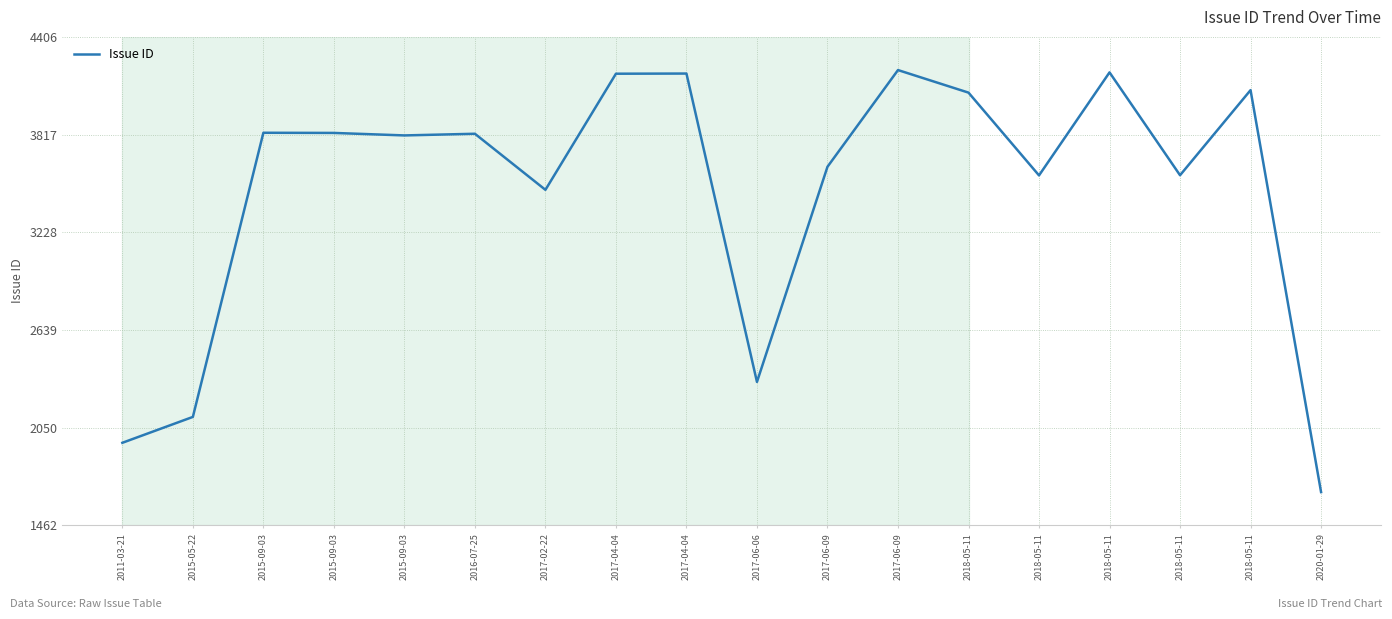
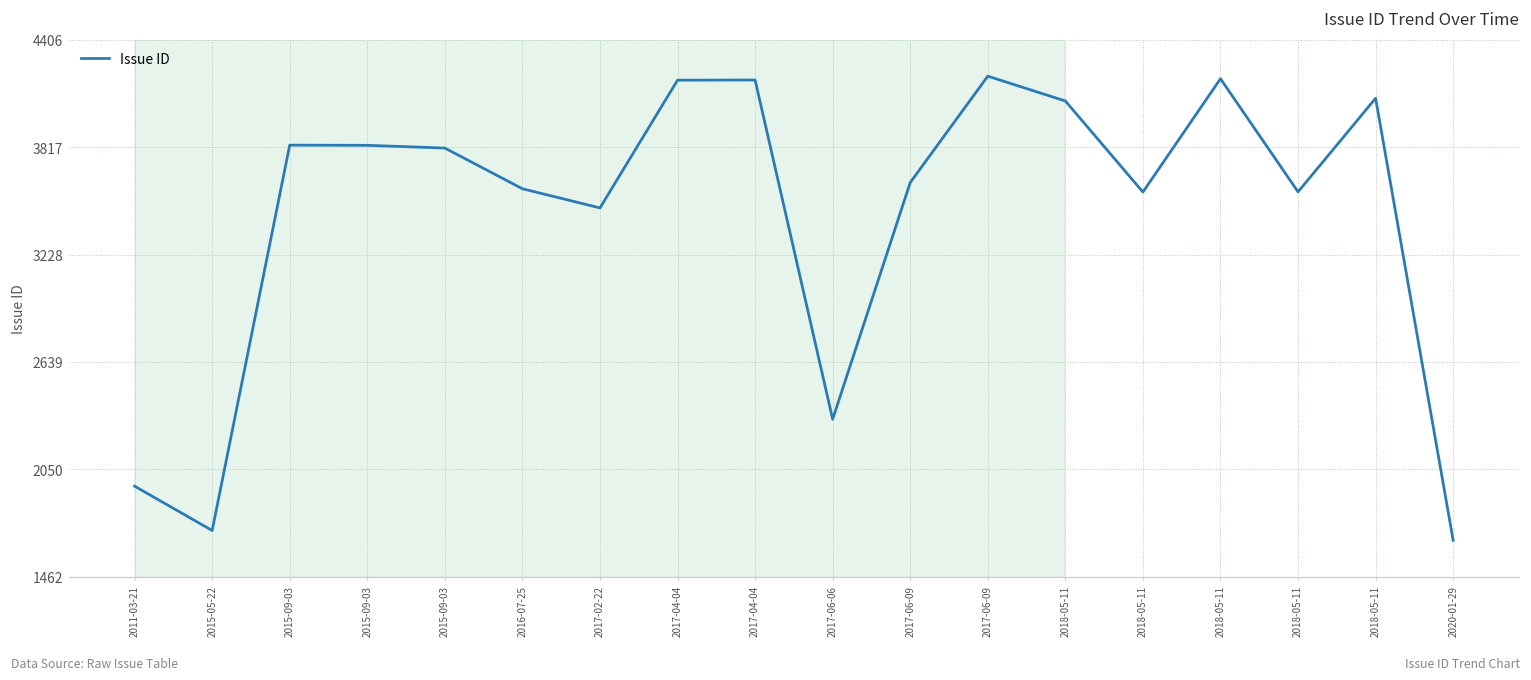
2015-05-22: 2120 -> 1720
2016-07-25: 3820 -> 3590
